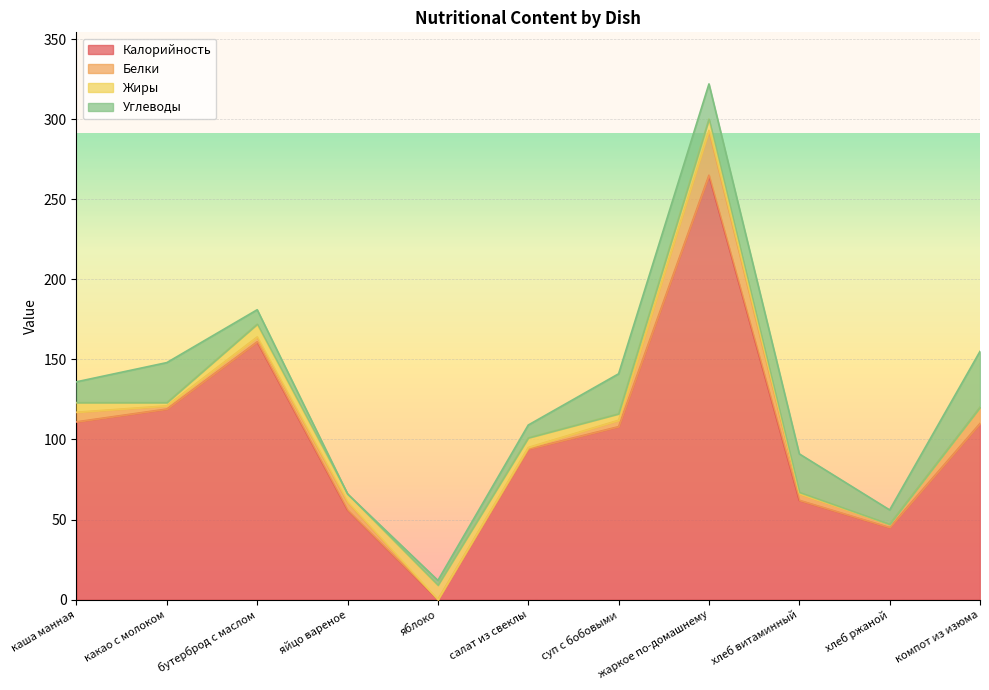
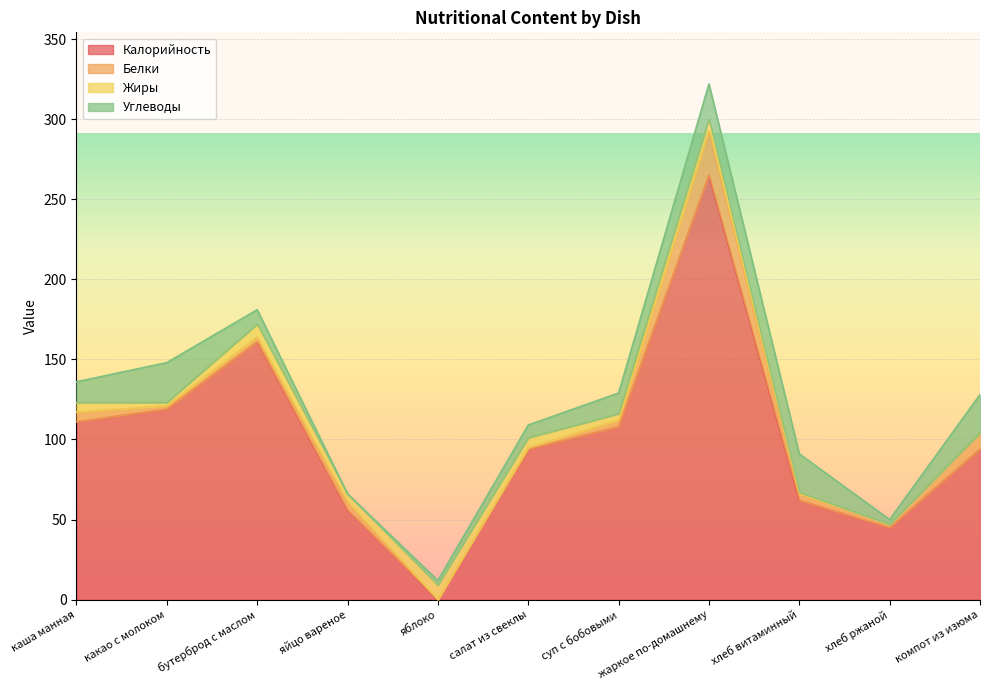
Углеводы, суп с бобовыми: 25 -> 13
Углеводы, хлеб ржаной: 9 -> 3
Калорийность, компот из изюма: 110 -> 94
Углеводы, компот из изюма: 35 -> 24
